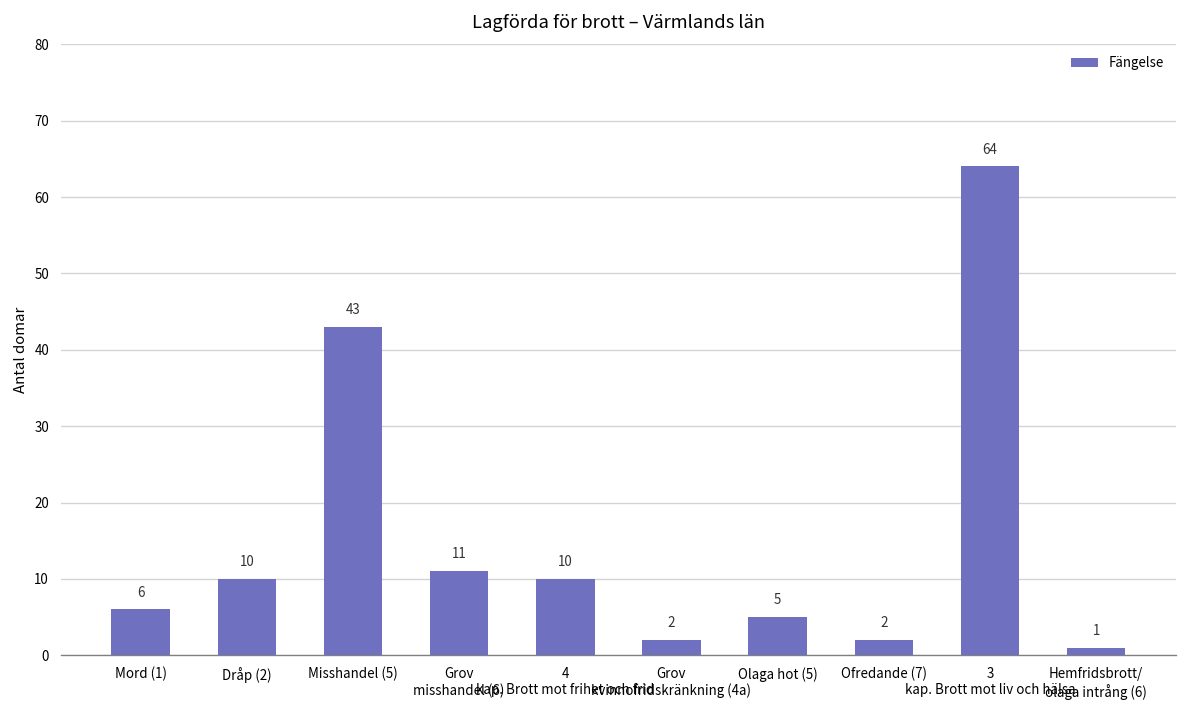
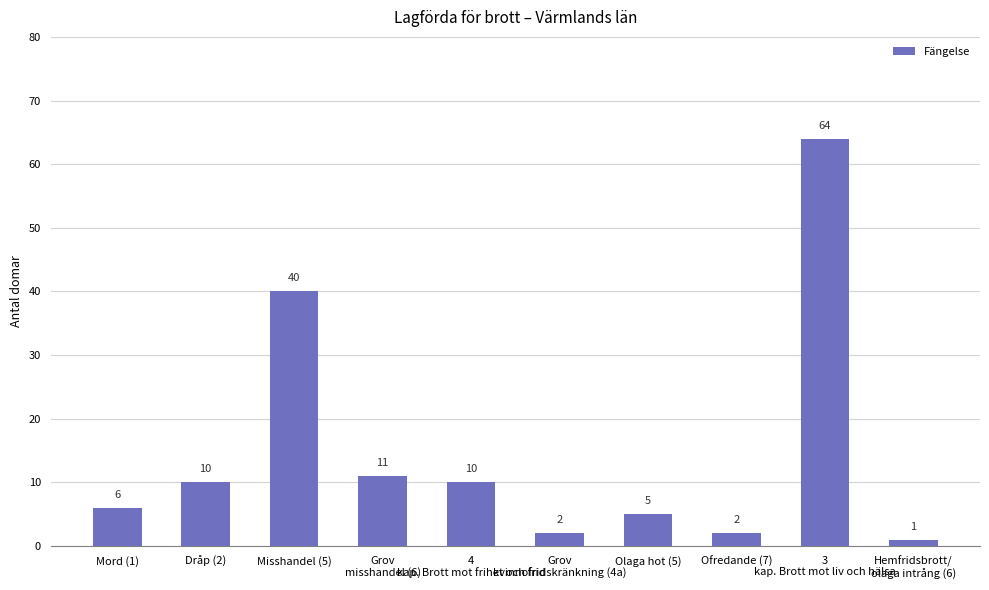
Misshandel (5): 43 -> 40
